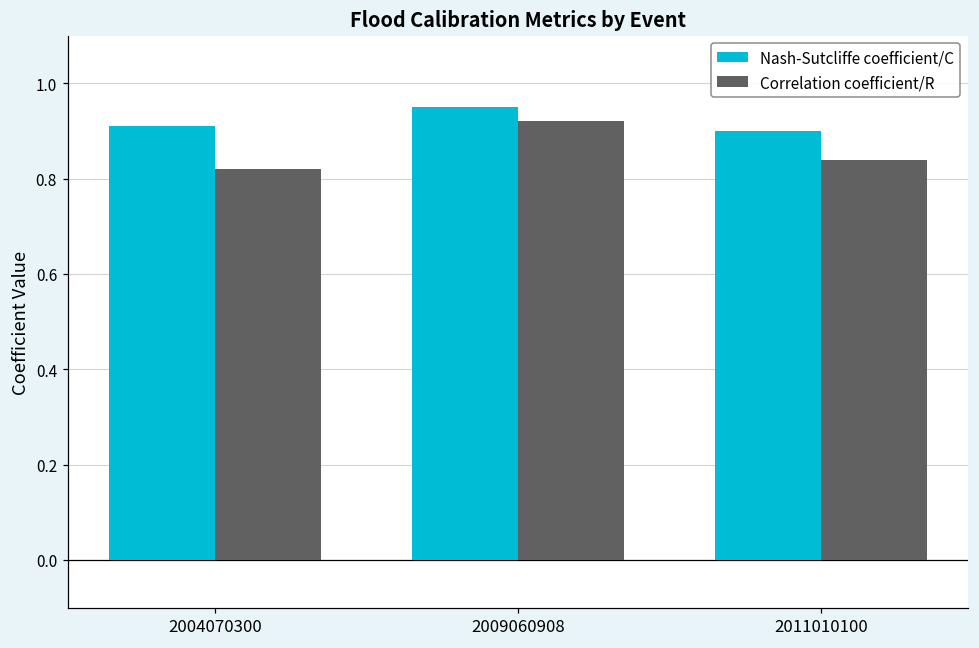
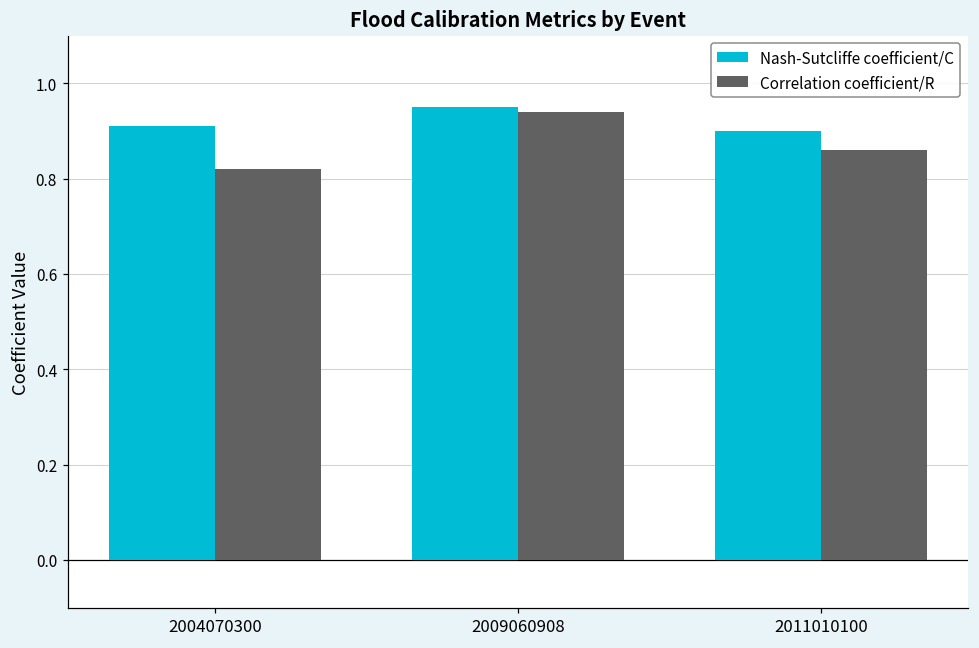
Correlation coefficient/R, 2009060908: 0.92 -> 0.94
Correlation coefficient/R, 2011010100: 0.84 -> 0.86
